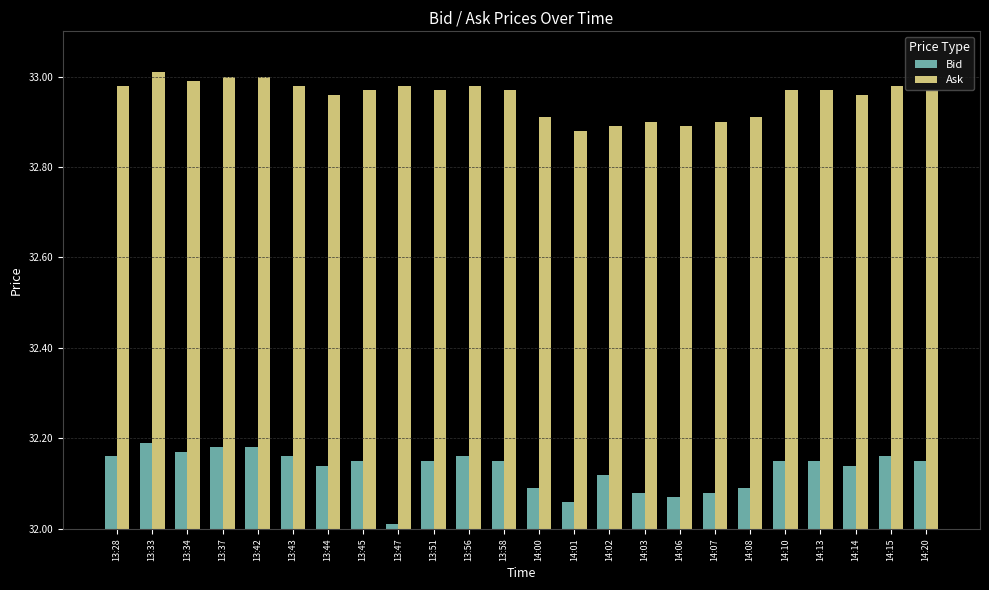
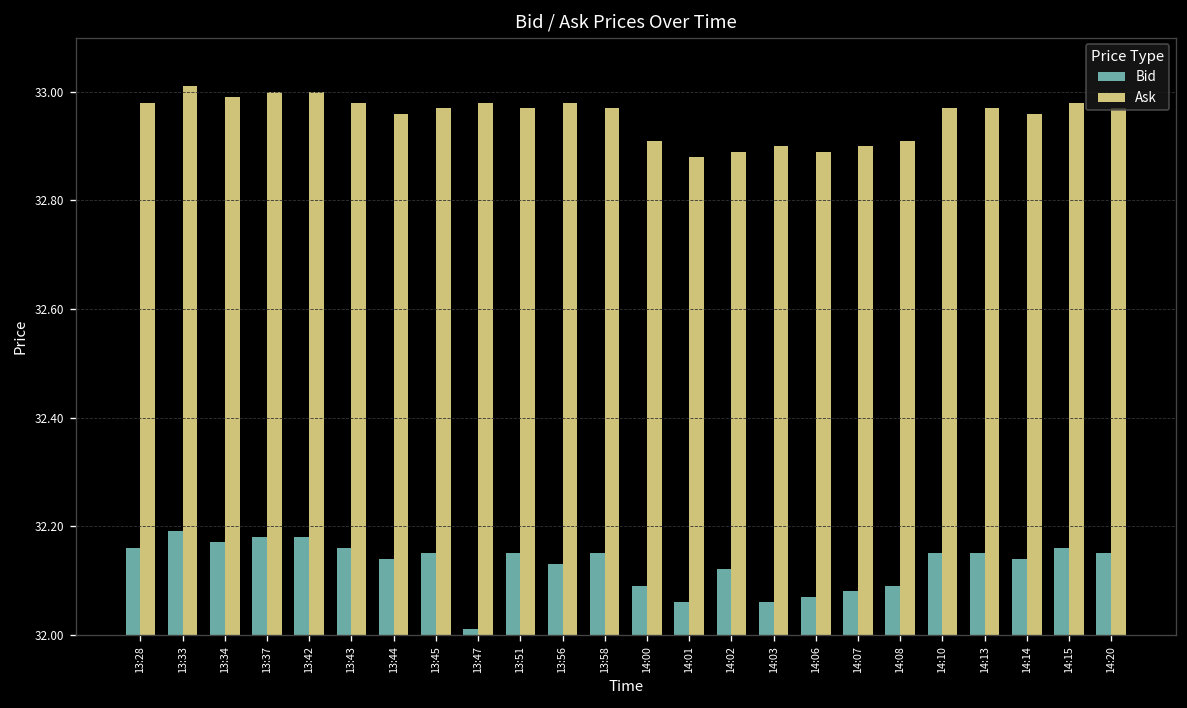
Bid, 13:56: 32.16 -> 32.13
Bid, 14:03: 32.08 -> 32.06
